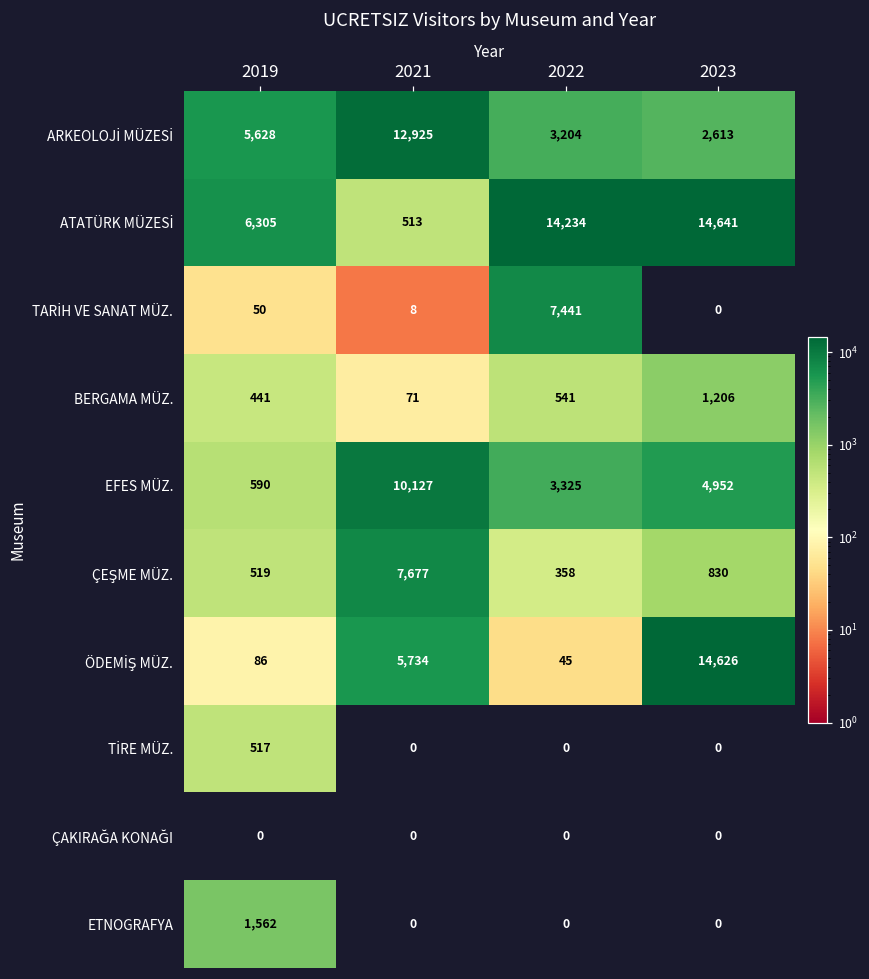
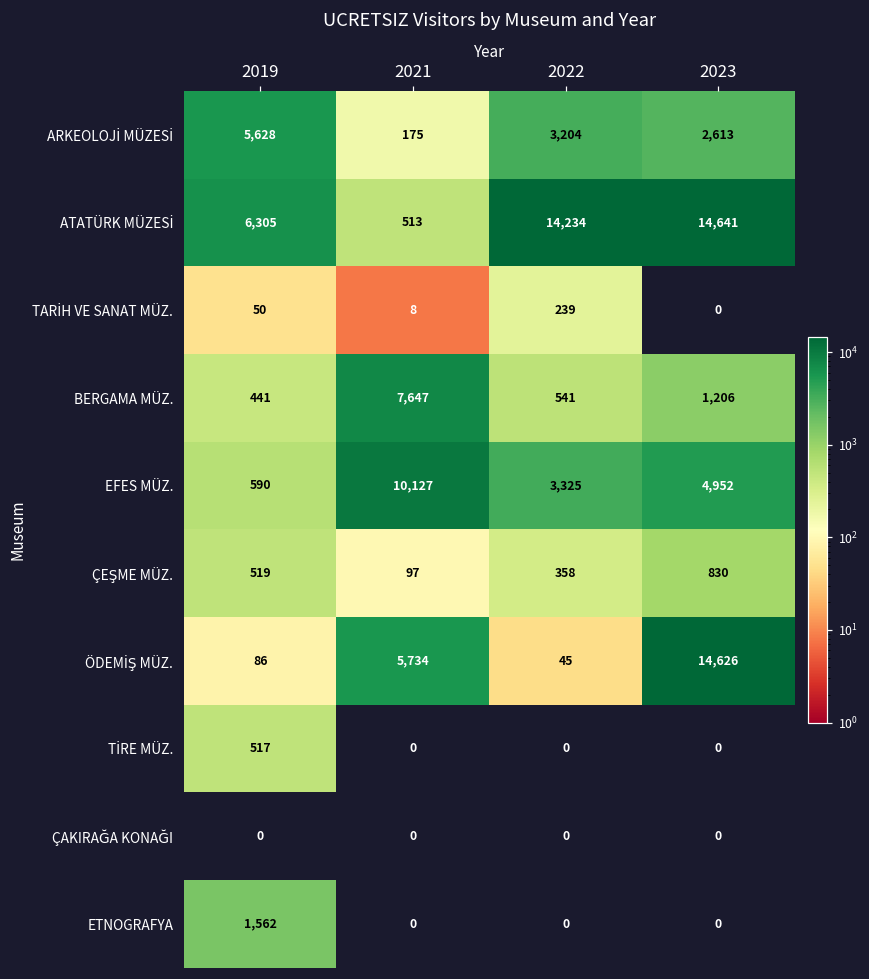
ARKEOLOJİ MÜZESİ, 2021: 12,925 -> 175
TARİH VE SANAT MÜZ., 2022: 7,441 -> 239
BERGAMA MÜZ., 2021: 71 -> 7,647
ÇEŞME MÜZ., 2021: 7,677 -> 97
